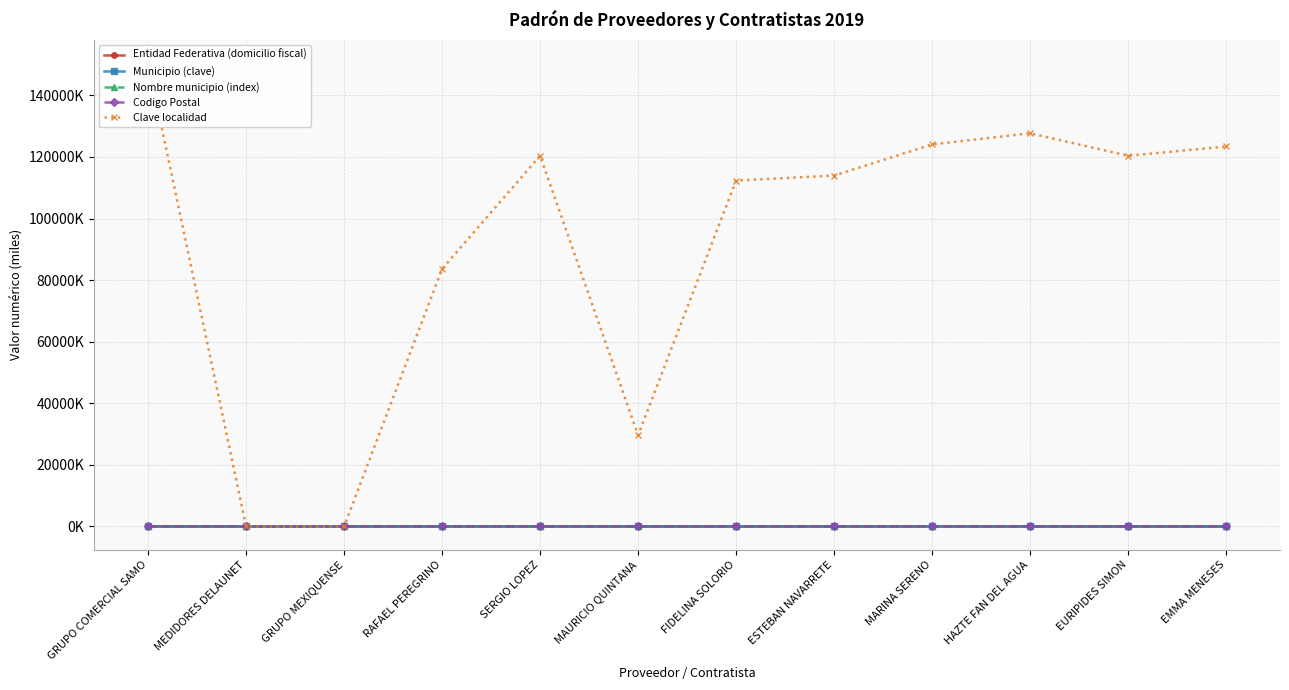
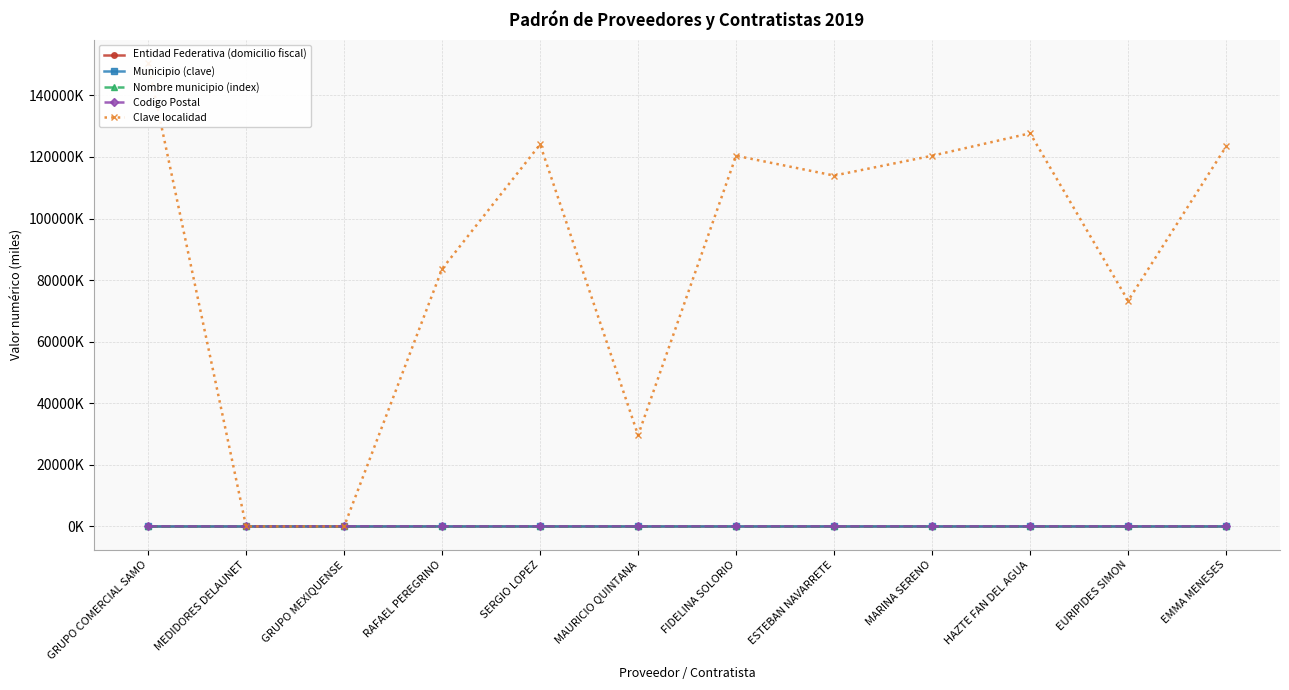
Clave localidad, SERGIO LOPEZ: 120000000 -> 124000000
Clave localidad, FIDELINA SOLORIO: 112000000 -> 120000000
Clave localidad, MARINA SERENO: 124000000 -> 120000000
Clave localidad, EURIPIDES SIMON: 120000000 -> 73000000
